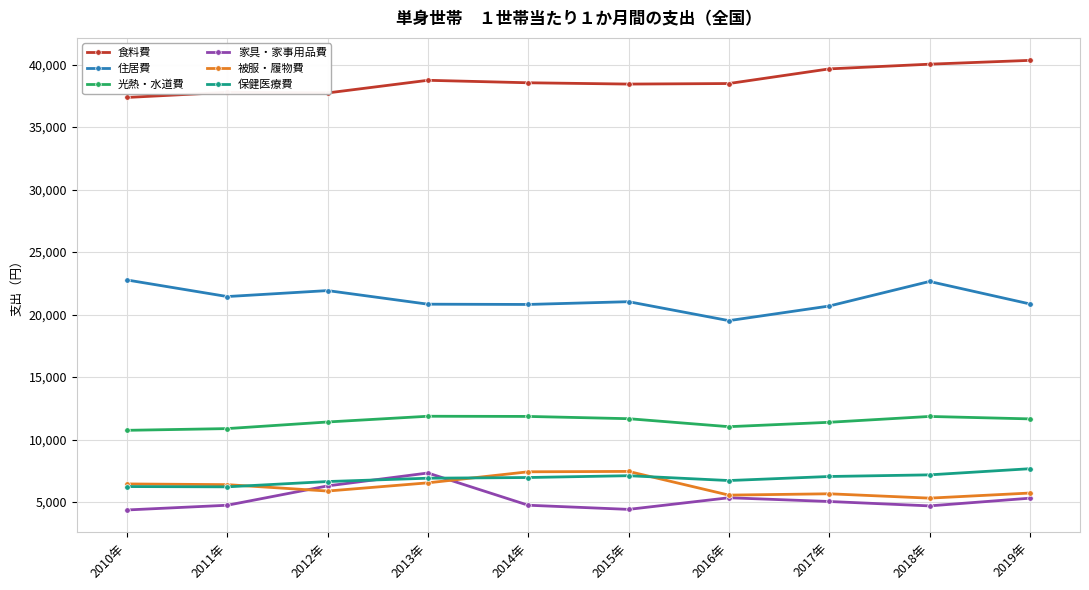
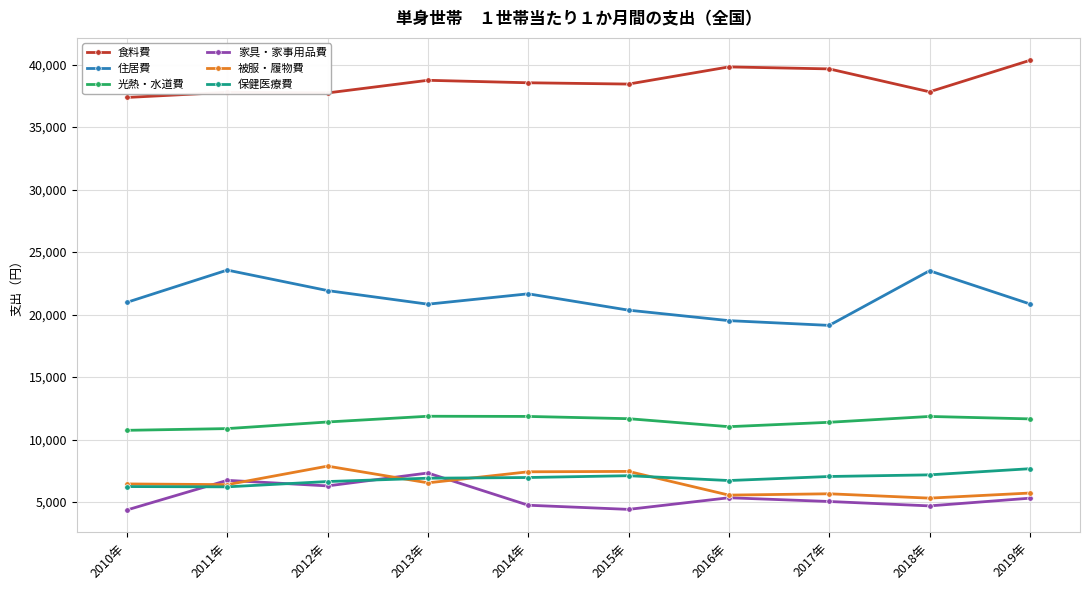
住居費, 2010年: 22,800 -> 21,000
住居費, 2011年: 21,400 -> 23,600
家具・家事用品費, 2011年: 4,700 -> 6,700
被服・履物費, 2012年: 5,900 -> 7,900
住居費, 2014年: 20,800 -> 21,700
住居費, 2015年: 21,000 -> 20,300
食料費, 2016年: 38,500 -> 39,800
住居費, 2017年: 20,700 -> 19,100
食料費, 2018年: 40,000 -> 37,800
住居費, 2018年: 22,600 -> 23,500
